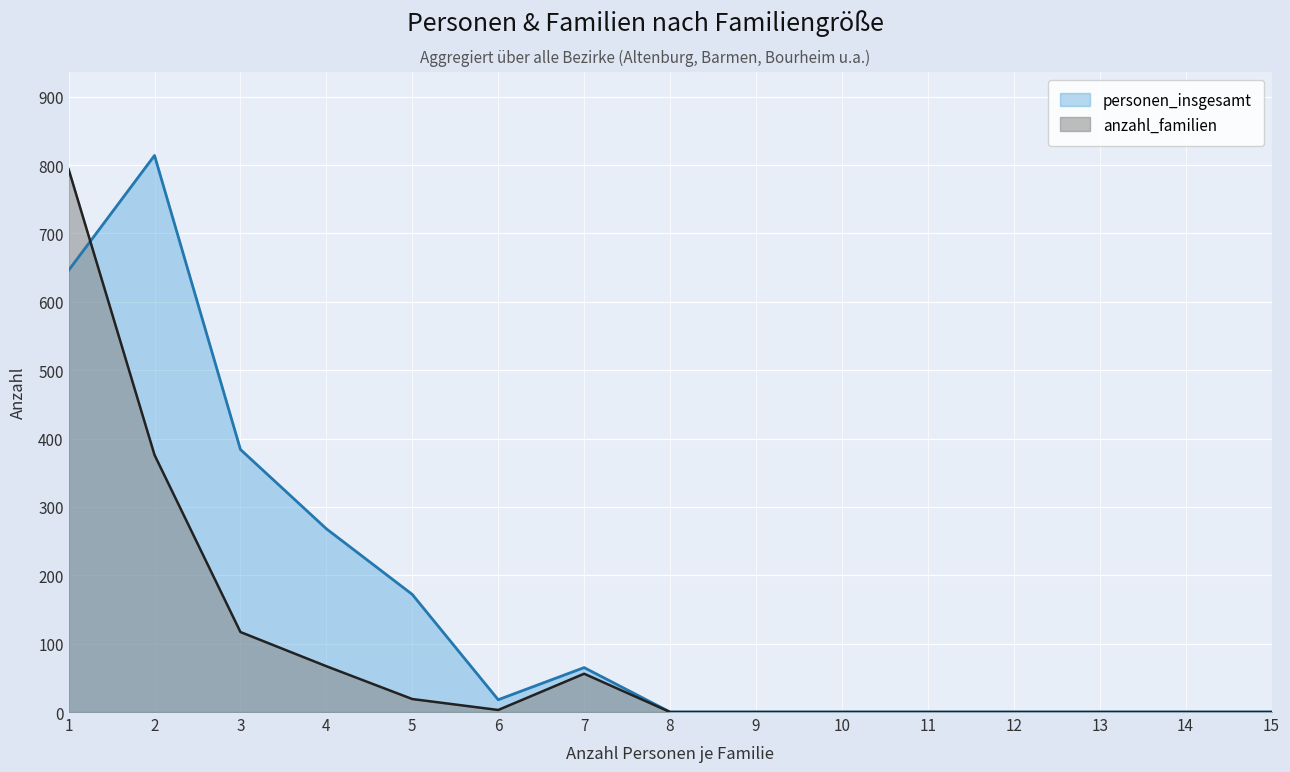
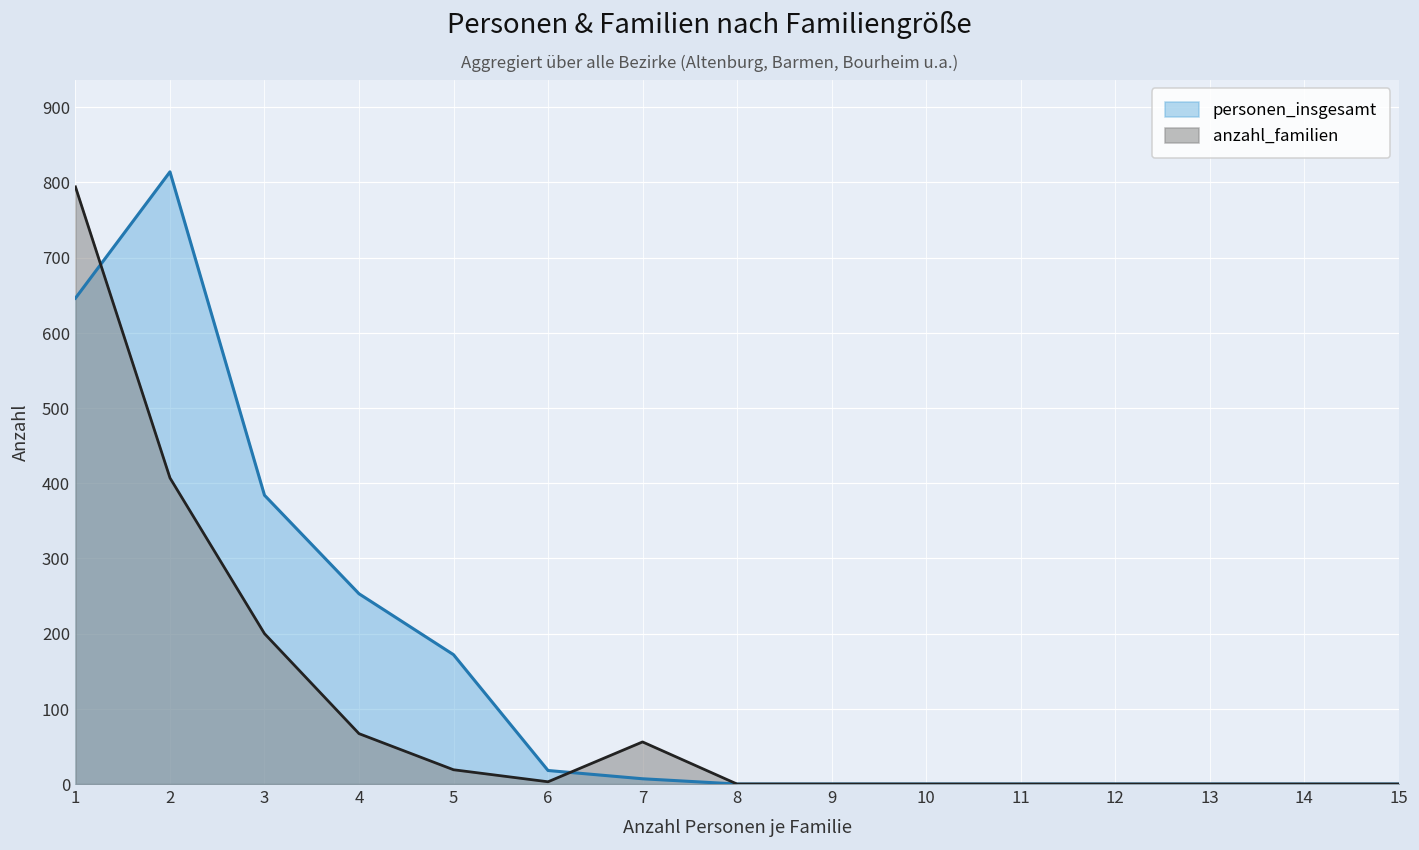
anzahl_familien, 2: 380 -> 410
anzahl_familien, 3: 120 -> 200
personen_insgesamt, 4: 270 -> 250
personen_insgesamt, 7: 70 -> 10
